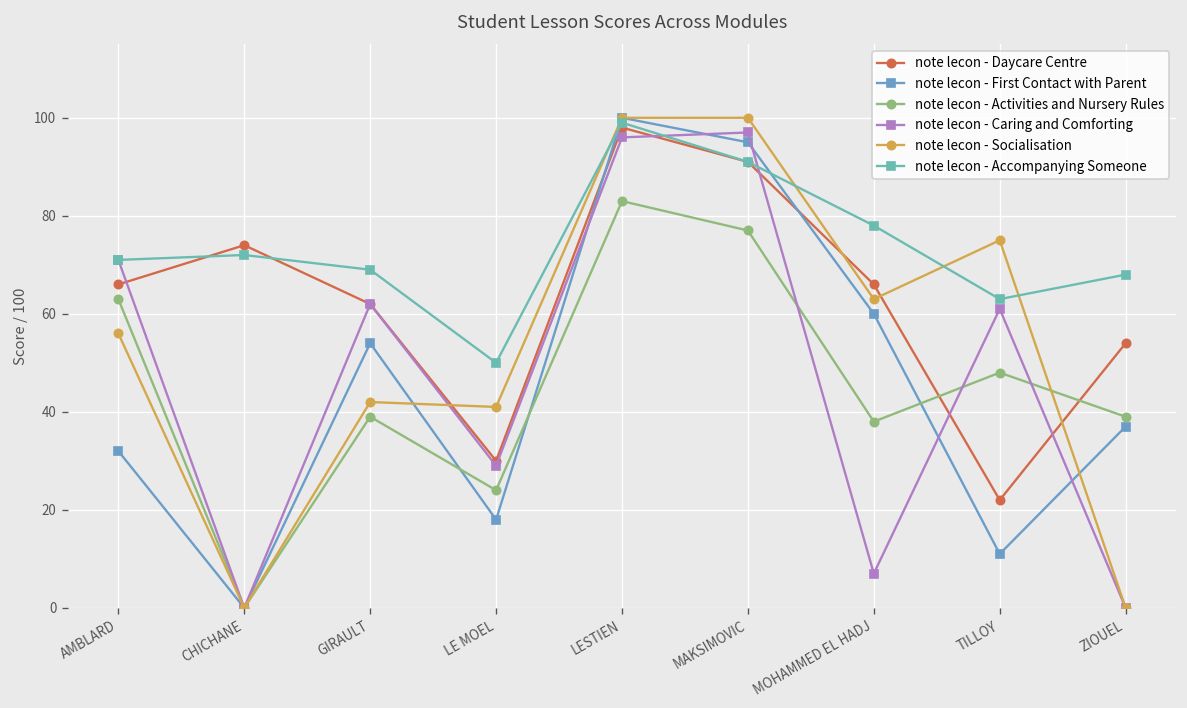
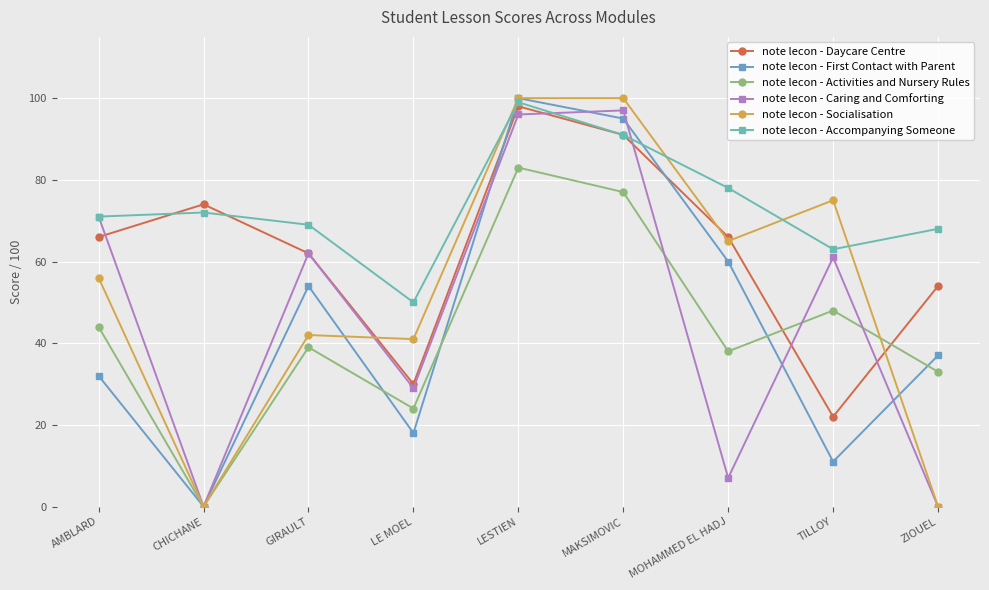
note lecon - Activities and Nursery Rules, AMBLARD: 63 -> 44
note lecon - Socialisation, MOHAMMED EL HADJ: 63 -> 65
note lecon - Activities and Nursery Rules, ZIOUEL: 39 -> 33
